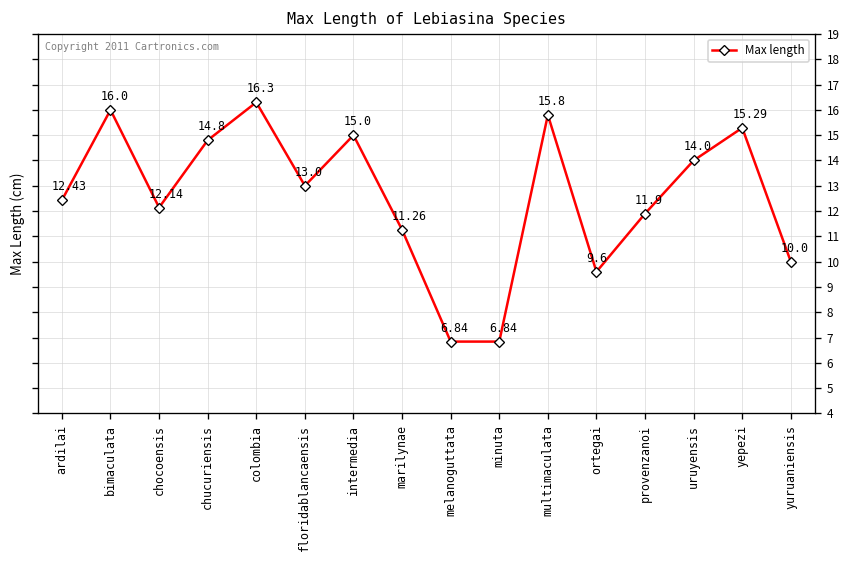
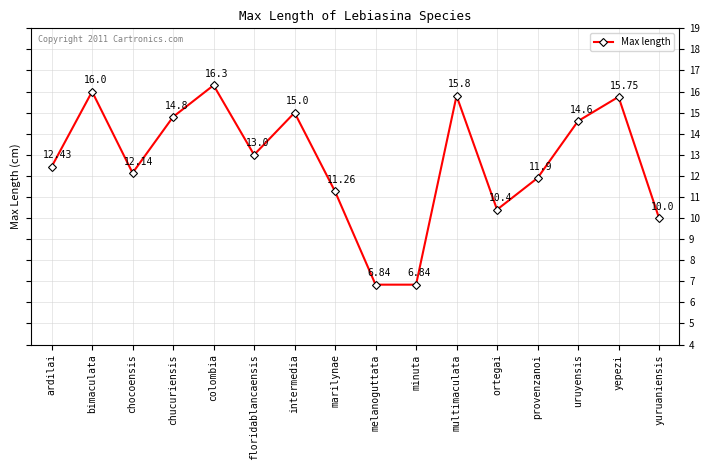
ortegai: 9.6 -> 10.4
uruyensis: 14.0 -> 14.6
yepezi: 15.29 -> 15.75
